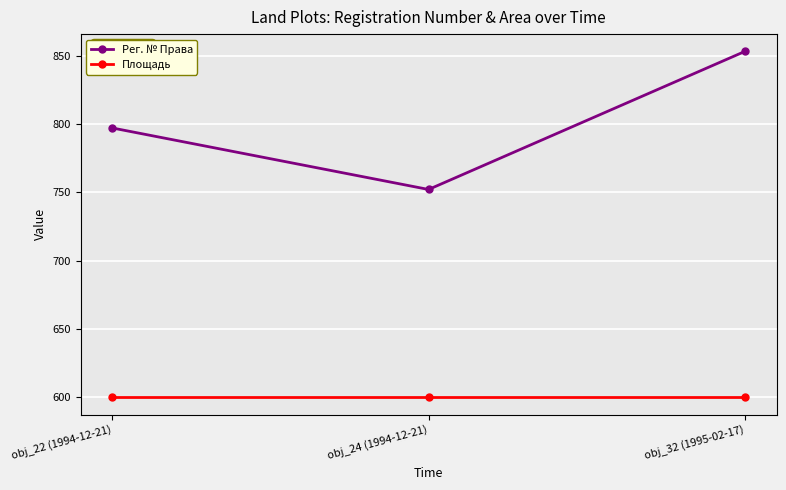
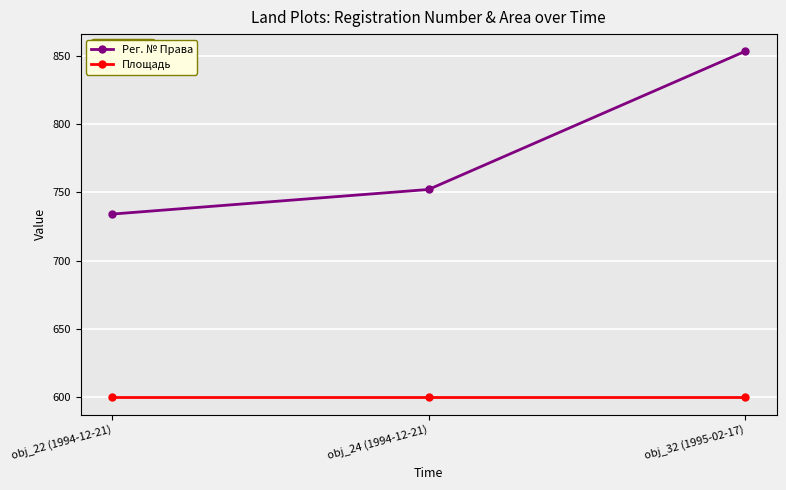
Рег. № Права, obj_22 (1994-12-21): 797 -> 734
